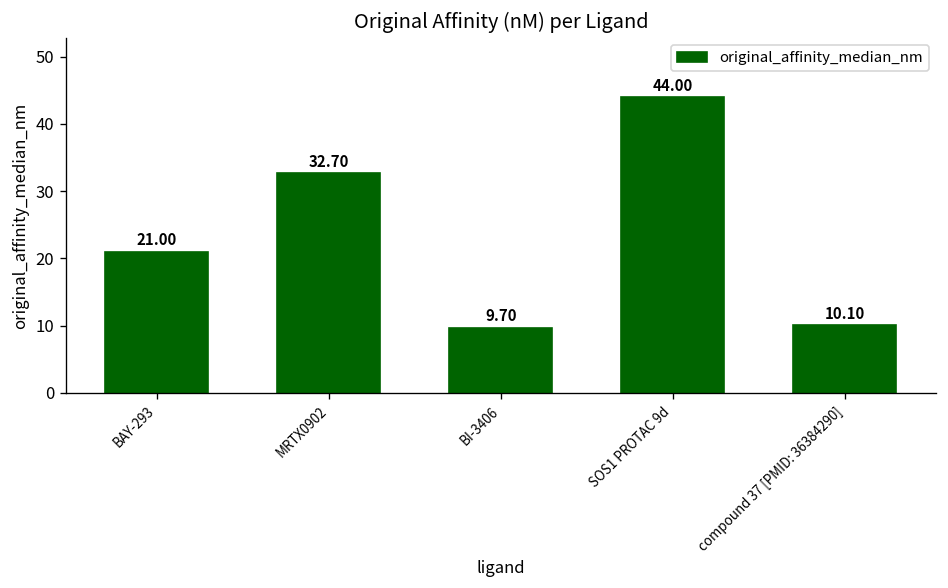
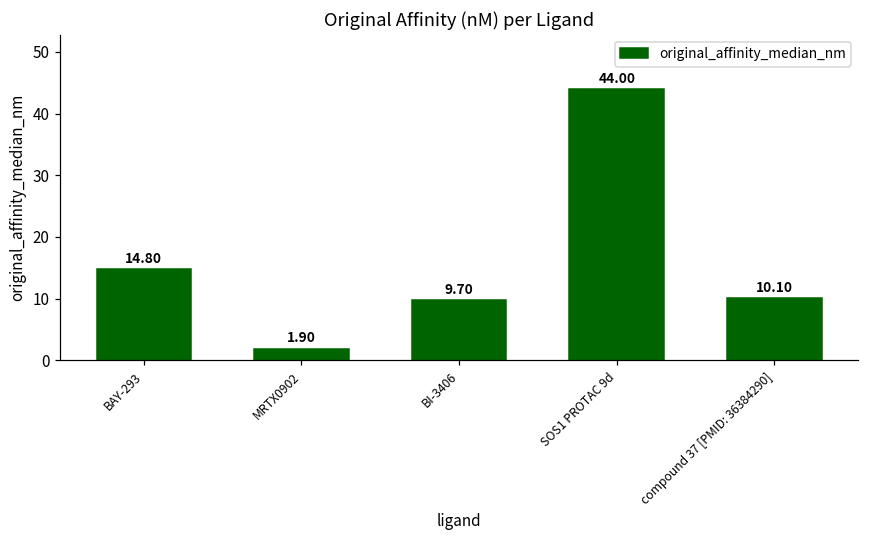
BAY-293: 21.00 -> 14.80
MRTX0902: 32.70 -> 1.90
